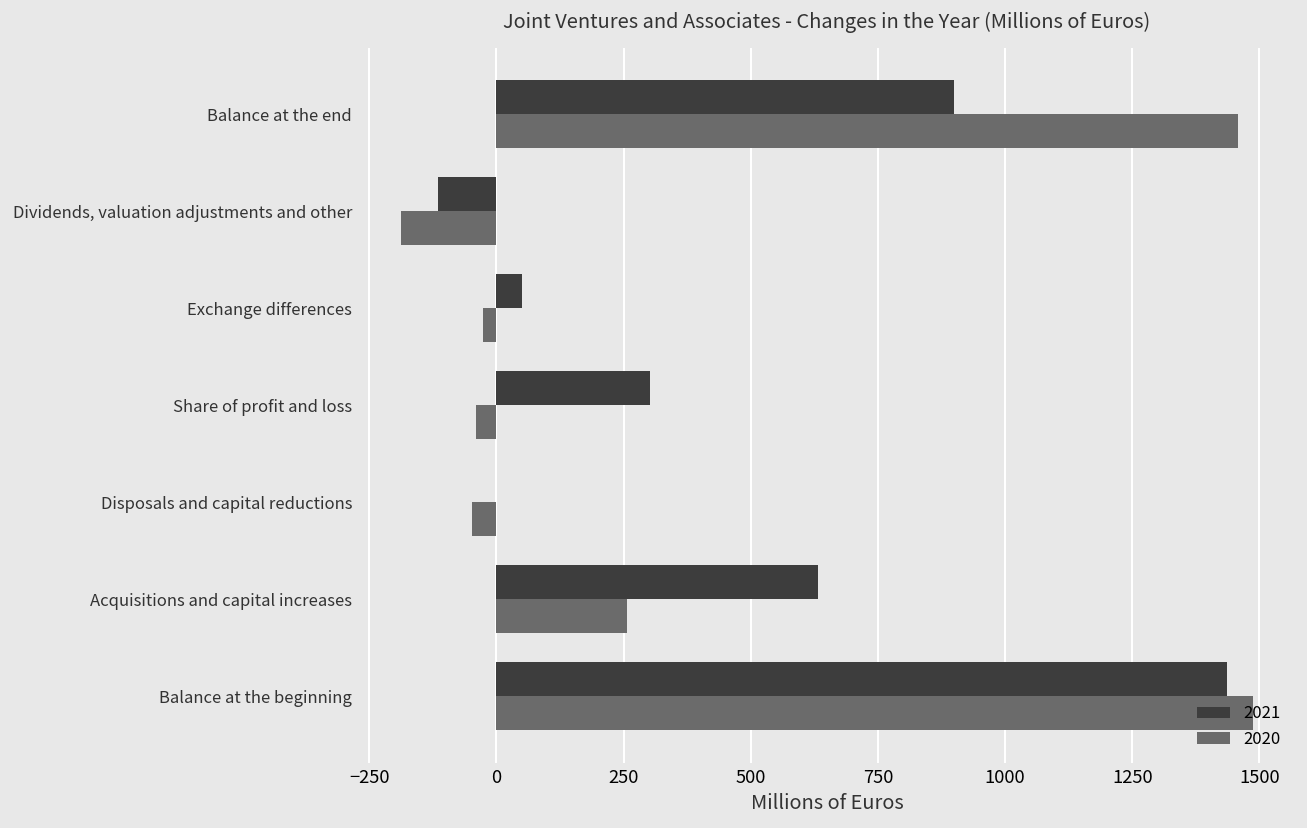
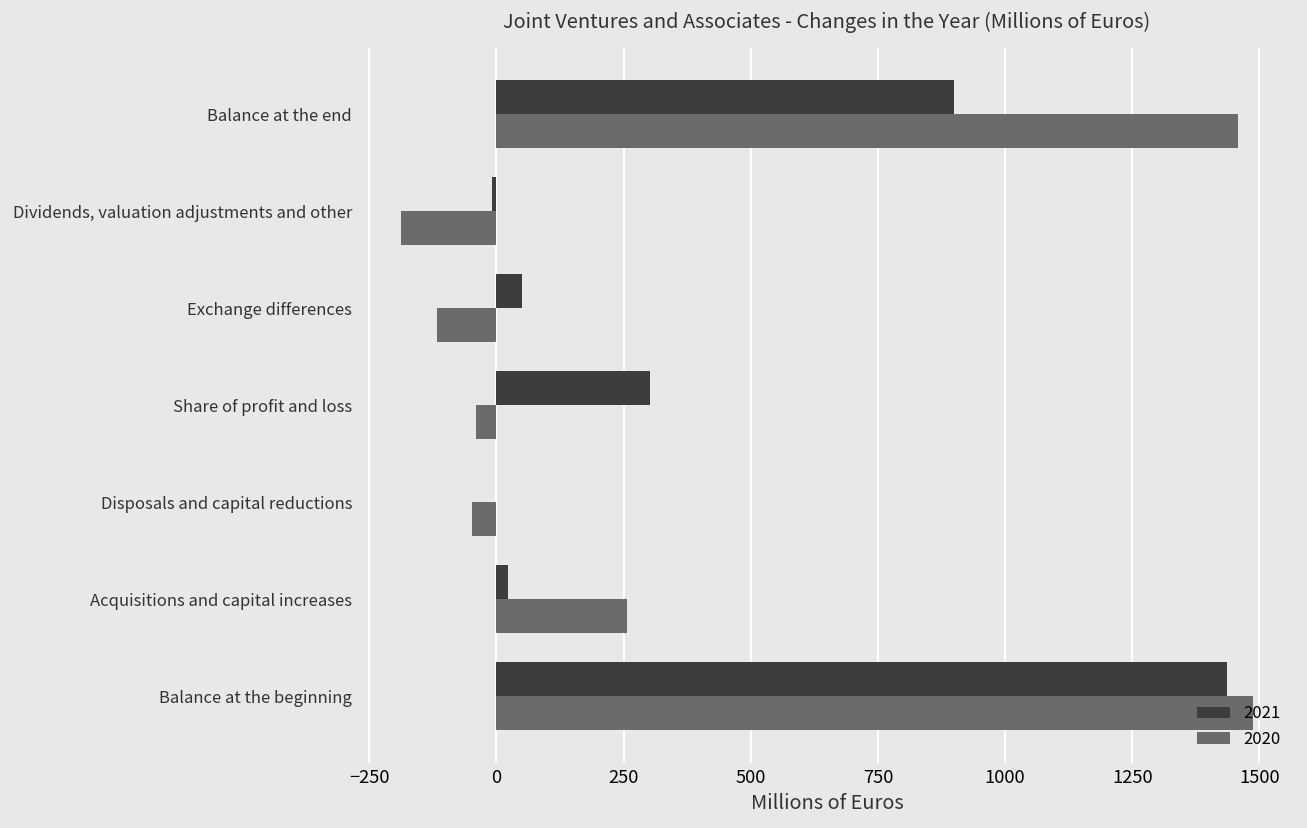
2021, Dividends, valuation adjustments and other: -110 -> -10
2020, Exchange differences: -30 -> -120
2021, Acquisitions and capital increases: 630 -> 20
